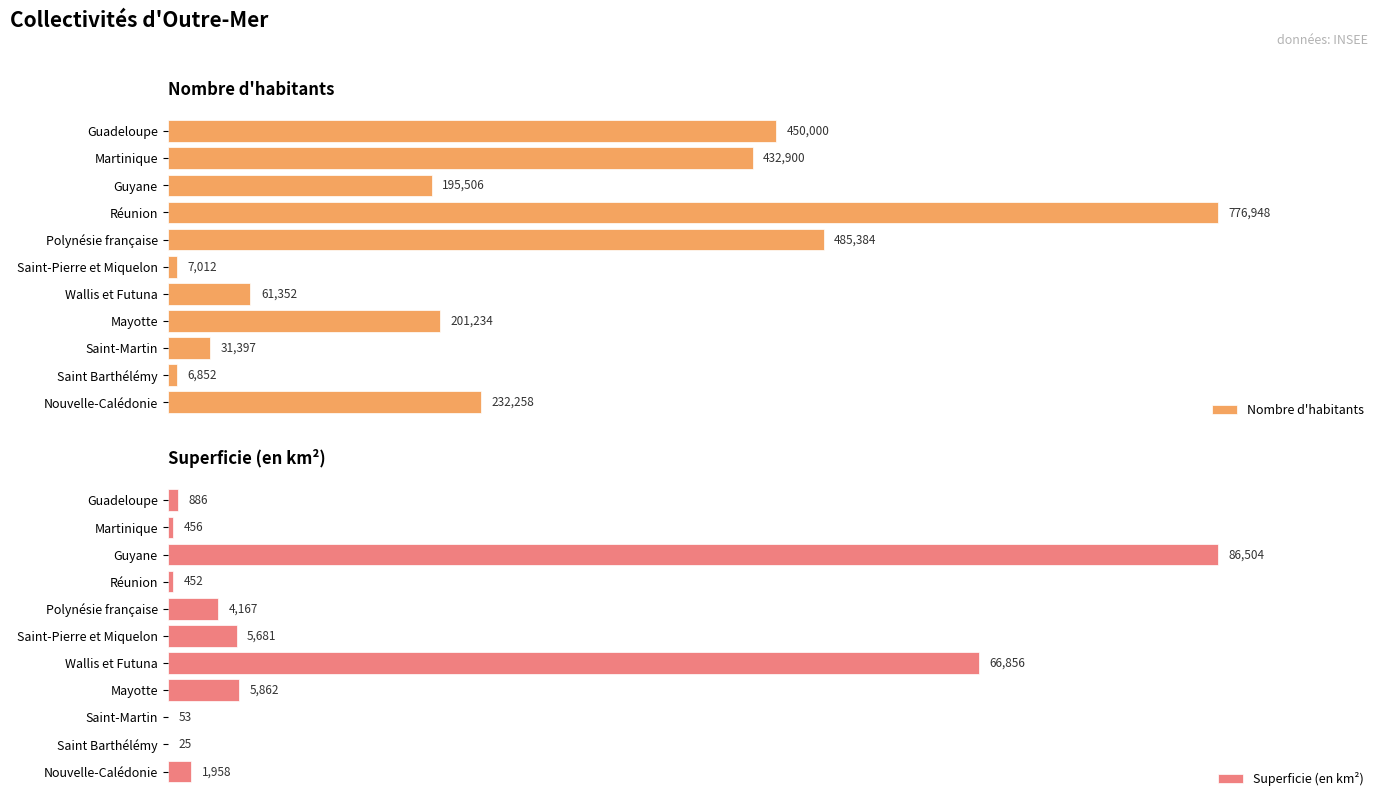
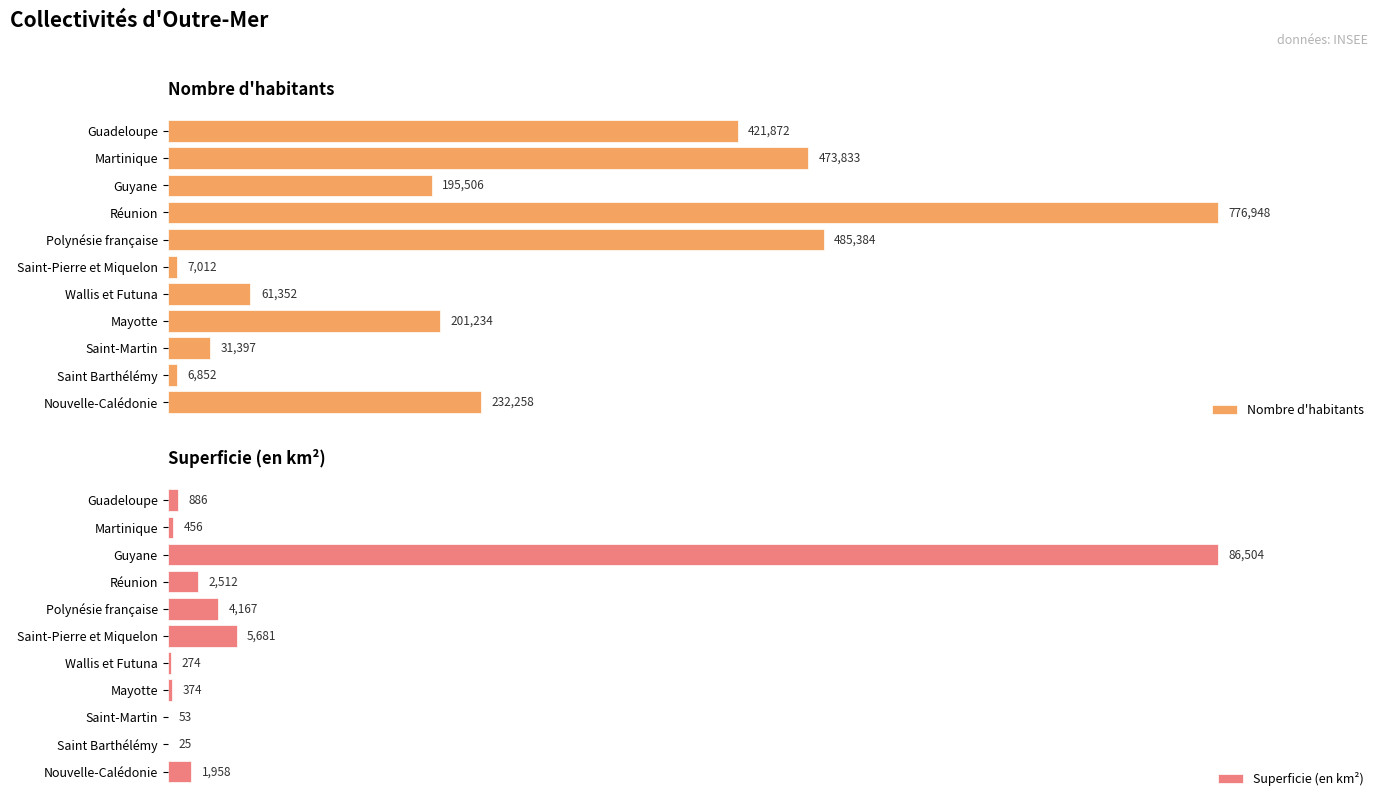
Nombre d'habitants, Guadeloupe: 450,000 -> 421,872
Nombre d'habitants, Martinique: 432,900 -> 473,833
Superficie (en km²), Réunion: 452 -> 2,512
Superficie (en km²), Wallis et Futuna: 66,856 -> 274
Superficie (en km²), Mayotte: 5,862 -> 374
